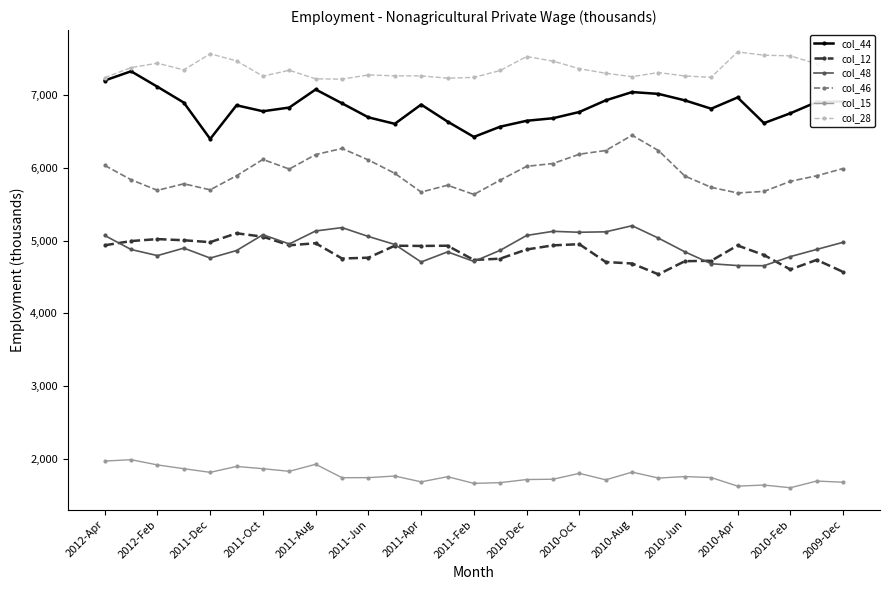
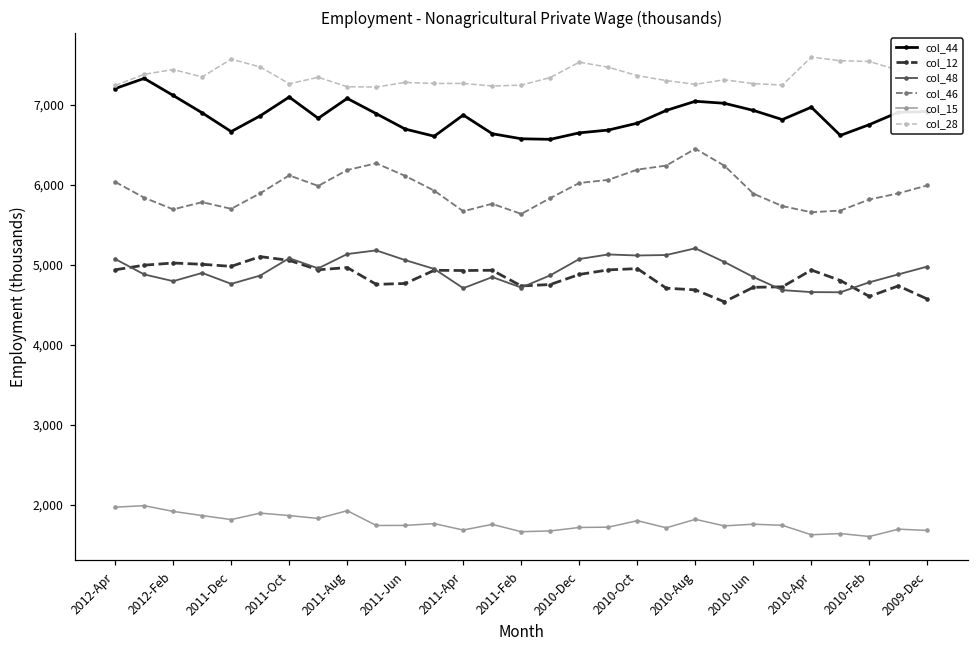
col_44, 2011-Dec: 6,400 -> 6,700
col_44, 2011-Oct: 6,800 -> 7,100
col_44, 2011-Feb: 6,400 -> 6,600
